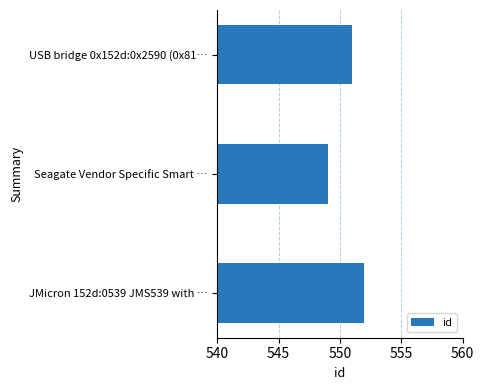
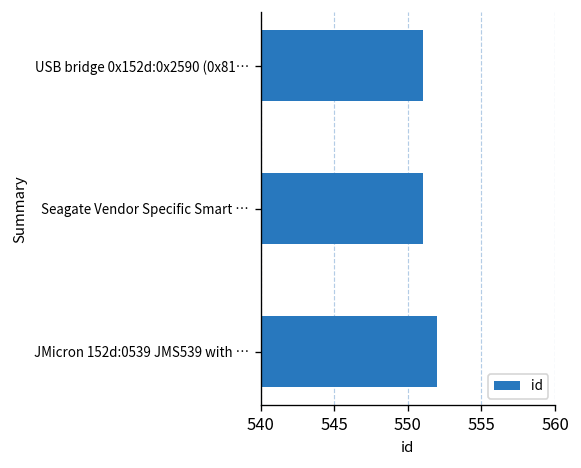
Seagate Vendor Specific Smart …: 549 -> 551
